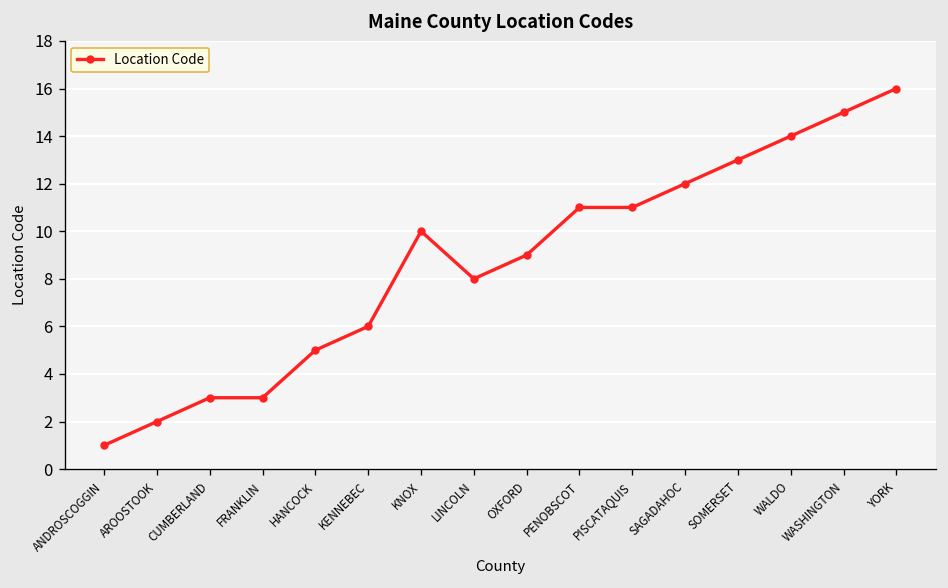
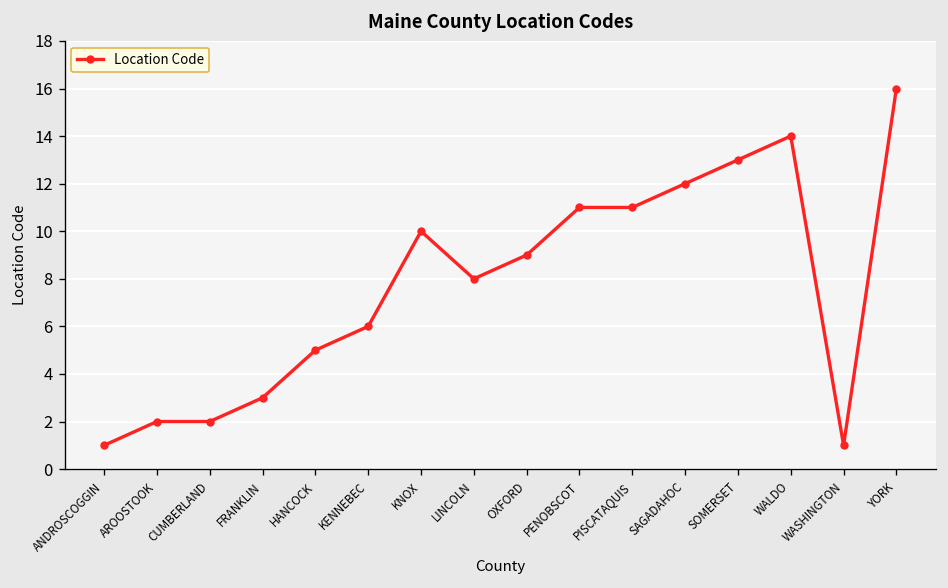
CUMBERLAND: 3 -> 2
WASHINGTON: 15 -> 1
